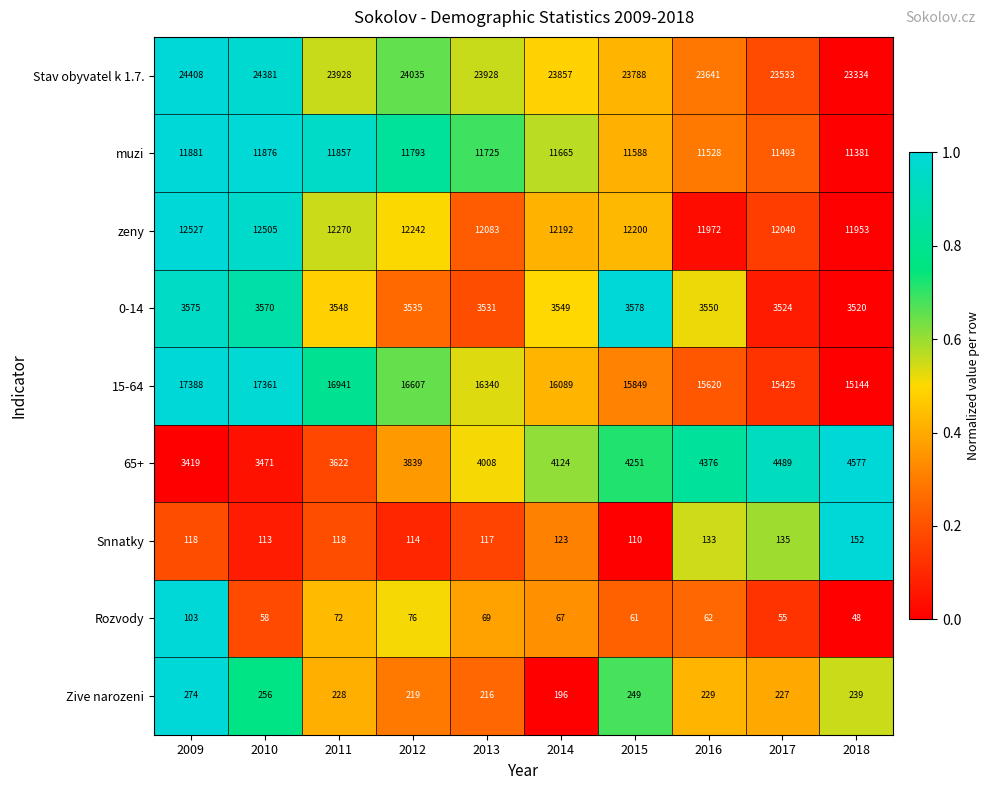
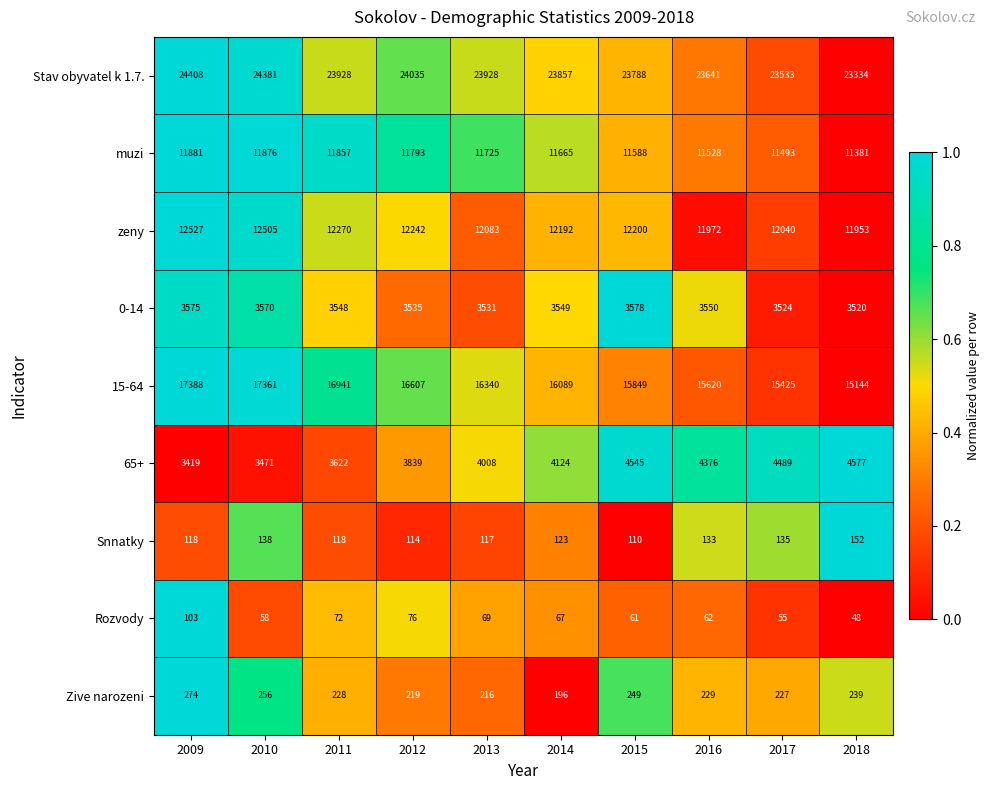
65+, 2015: 4251 -> 4545
Snnatky, 2010: 113 -> 138
